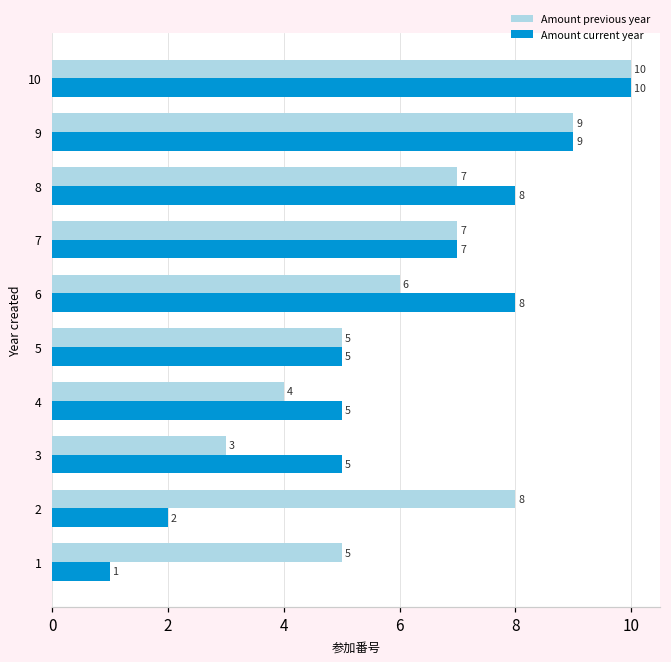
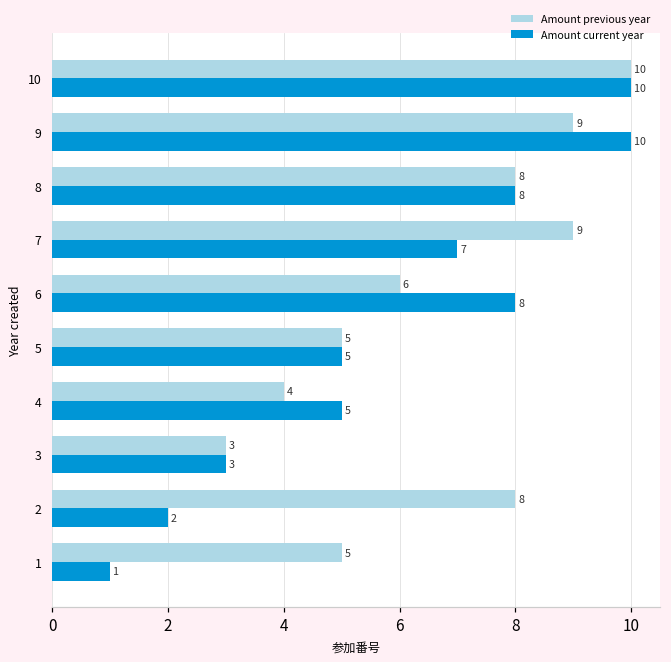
Amount current year, 9: 9 -> 10
Amount previous year, 8: 7 -> 8
Amount previous year, 7: 7 -> 9
Amount current year, 3: 5 -> 3
